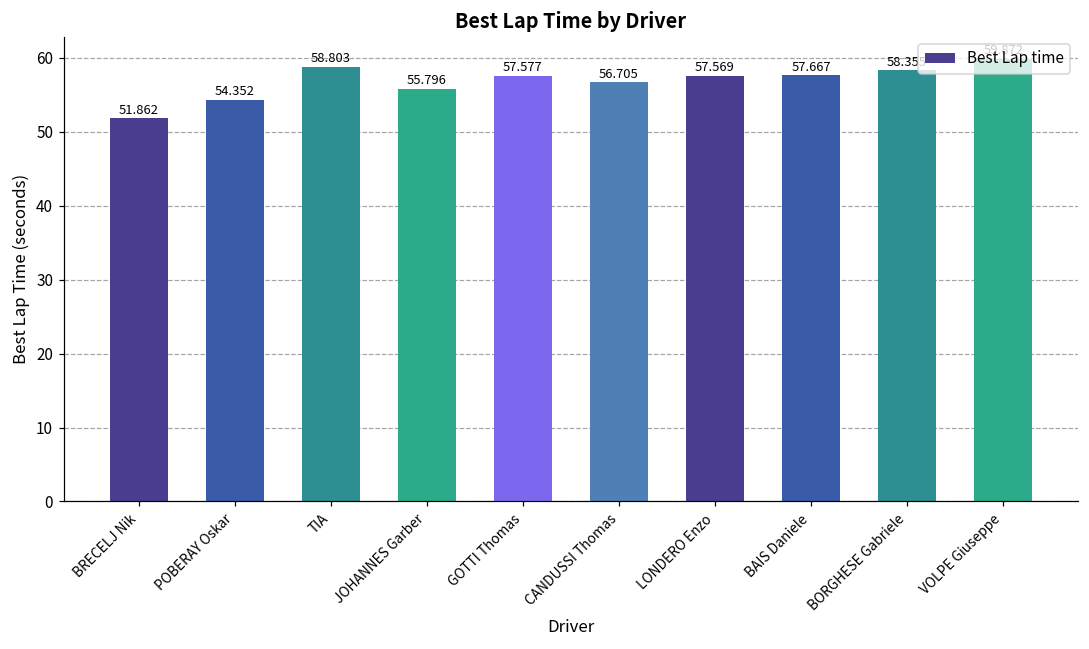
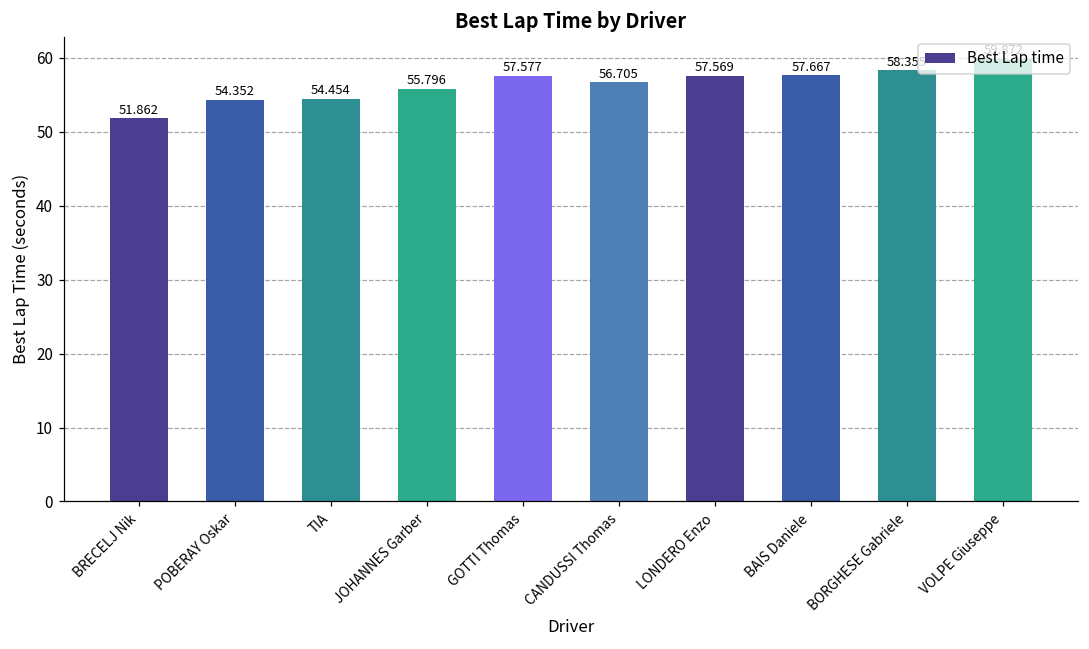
TIA: 58.803 -> 54.454
